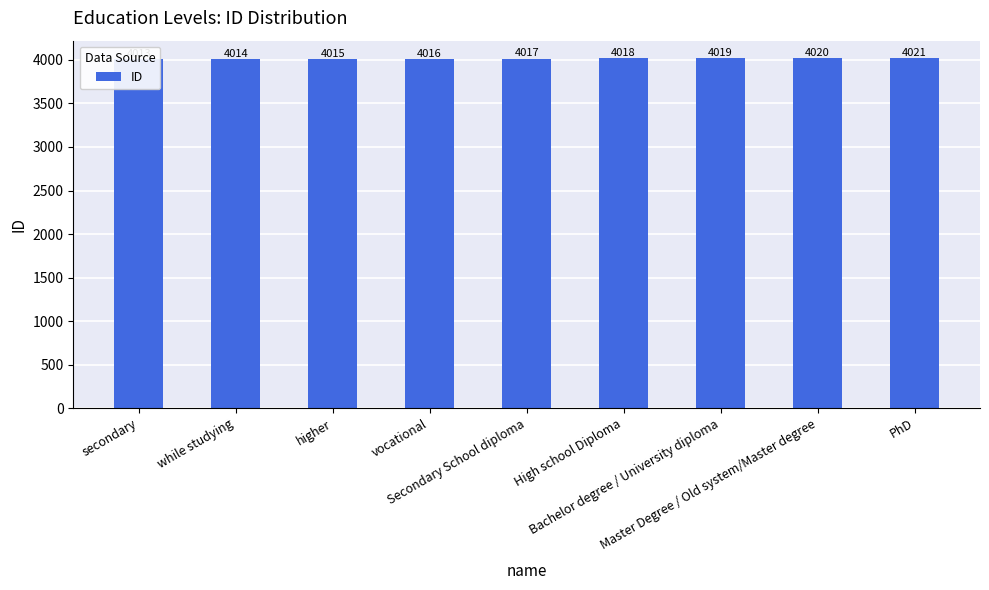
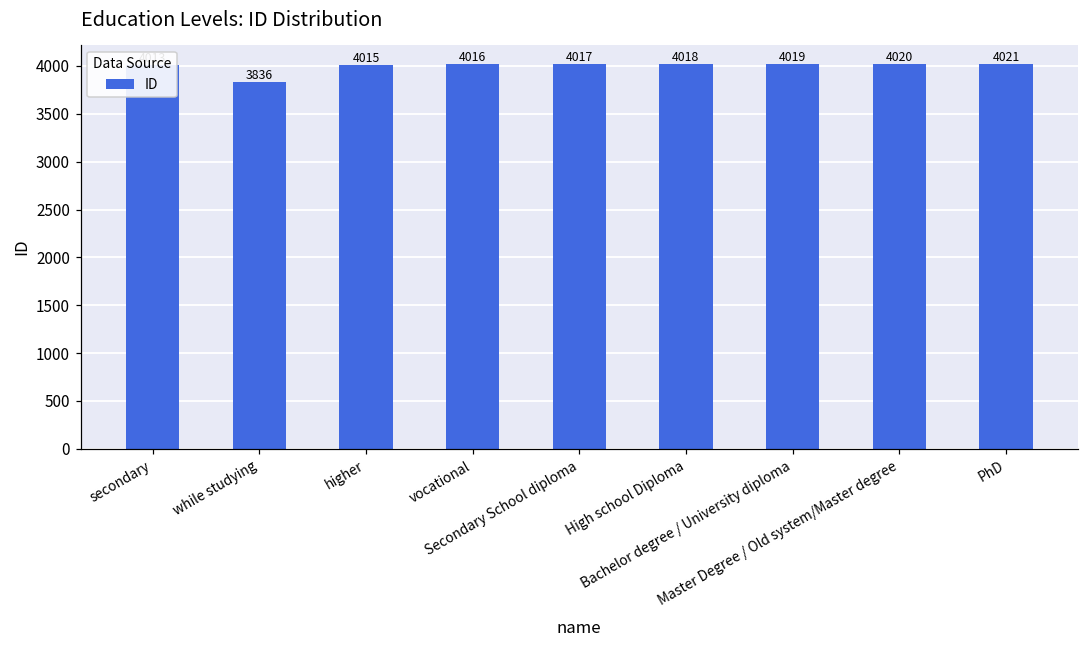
while studying: 4014 -> 3836
